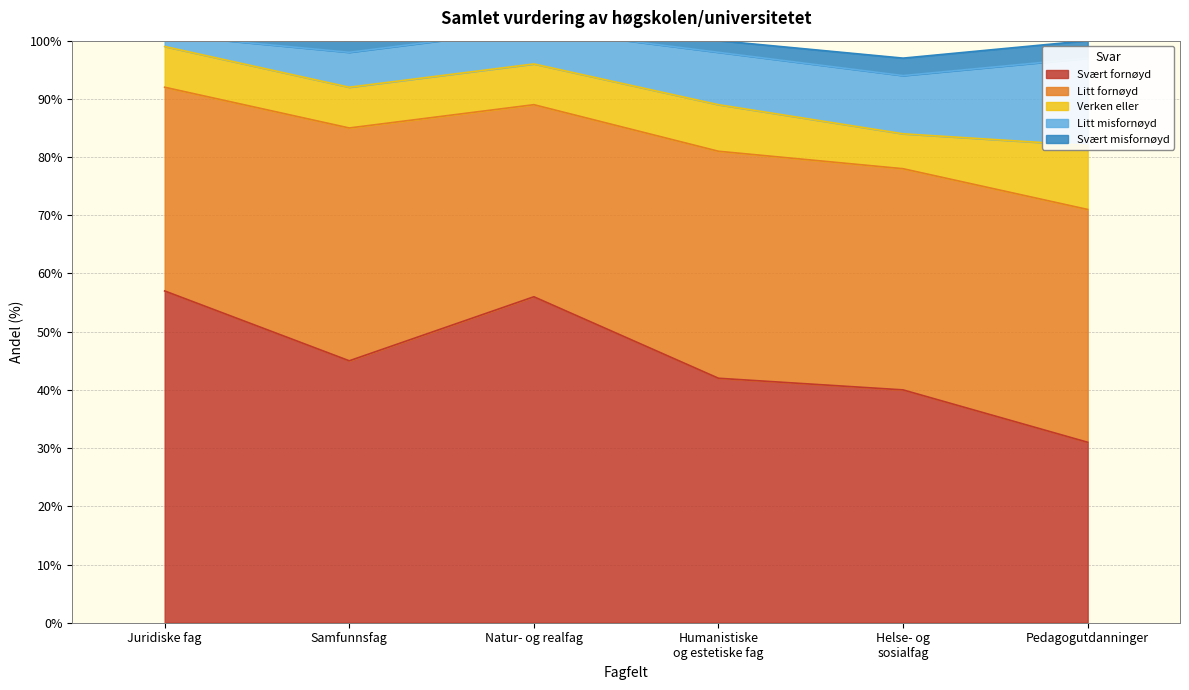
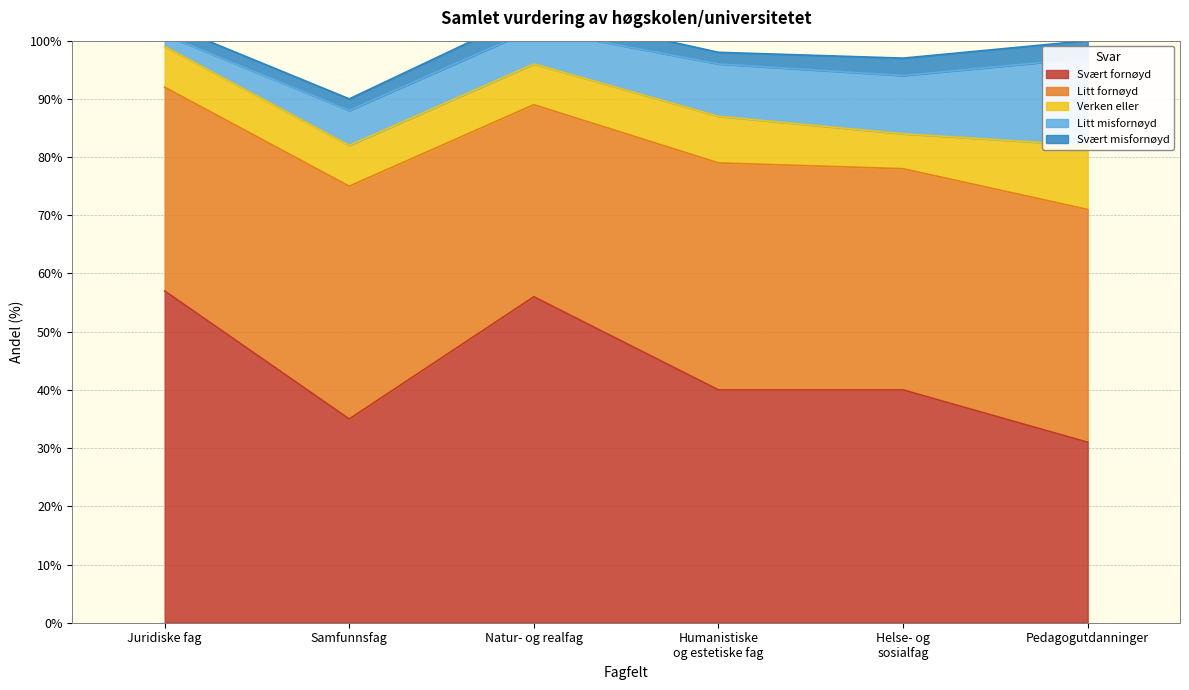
Svært fornøyd, Samfunnsfag: 45% -> 35%
Svært fornøyd, Humanistiske og estetiske fag: 42% -> 40%
